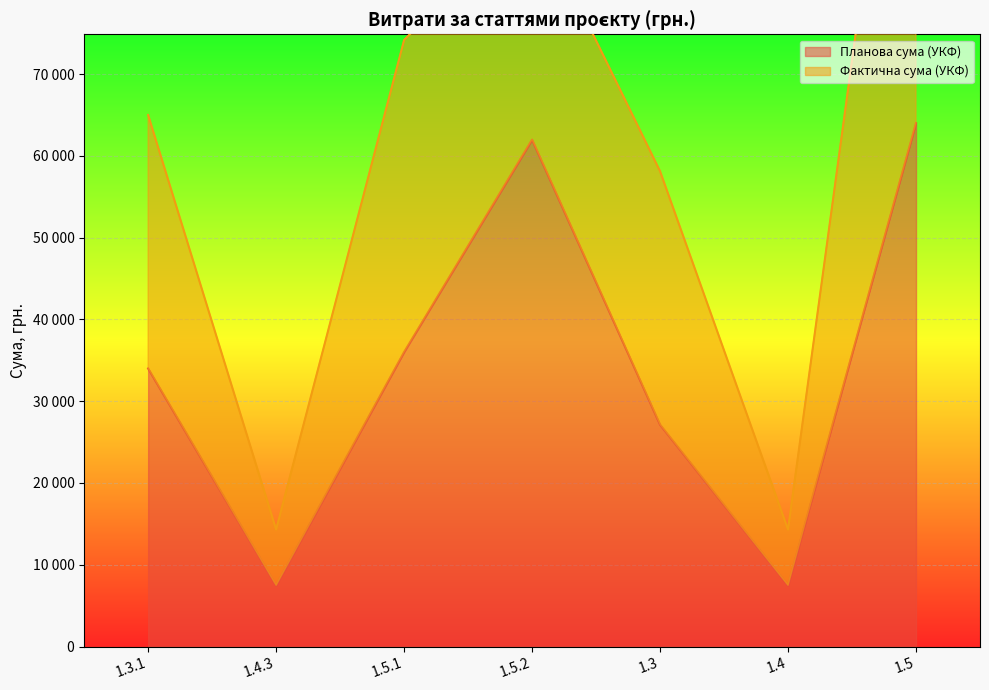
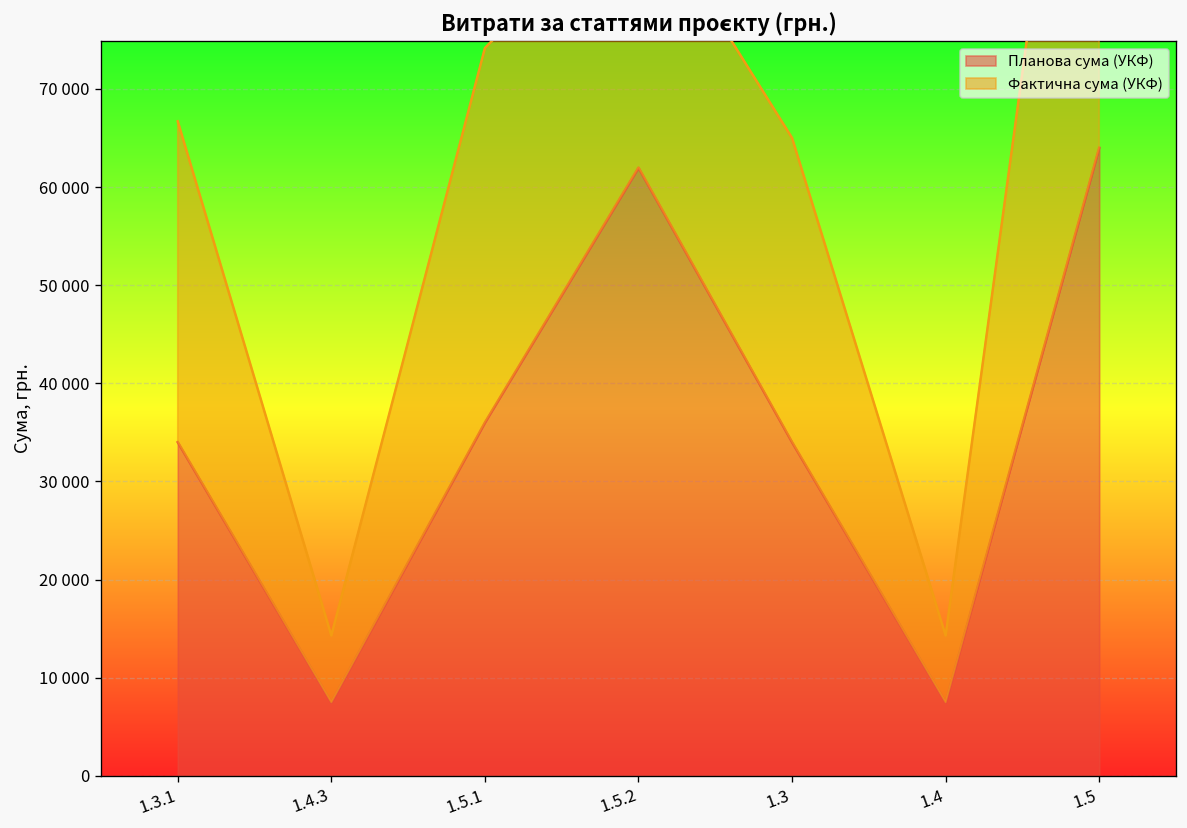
Фактична сума (УКФ), 1.3.1: 31000 -> 33000
Планова сума (УКФ), 1.3: 27000 -> 34000
